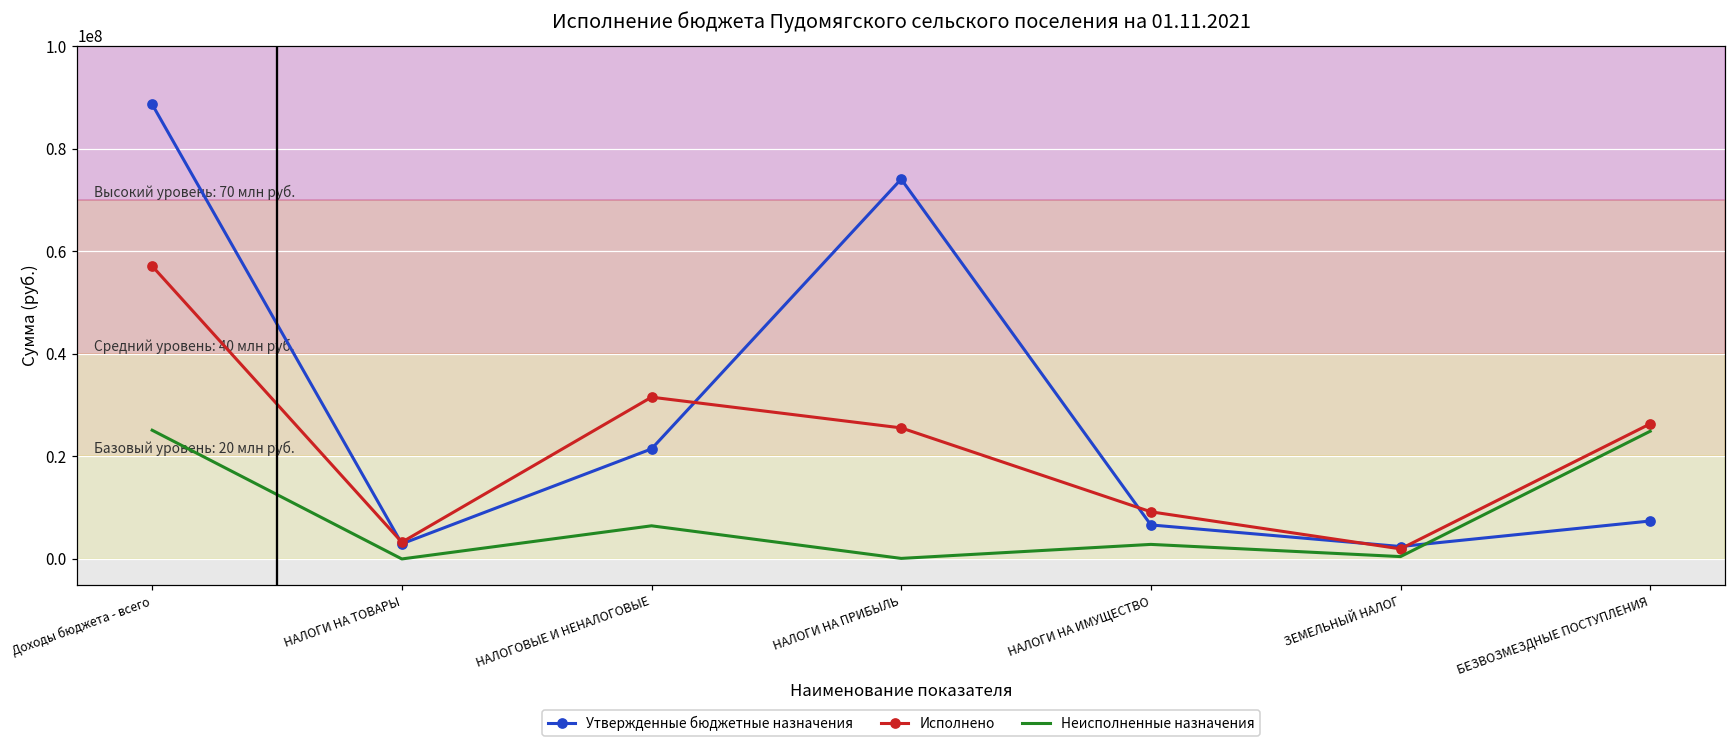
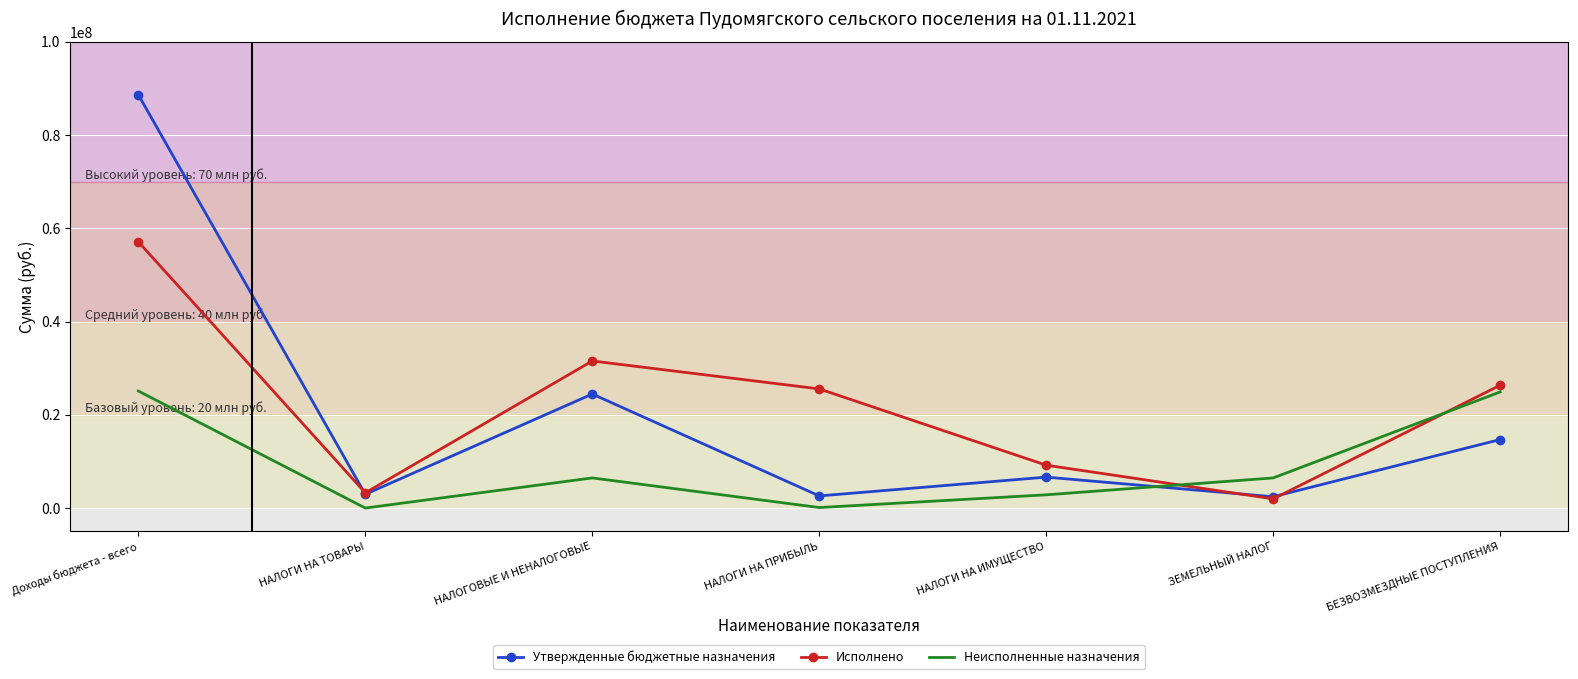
Утвержденные бюджетные назначения, НАЛОГОВЫЕ И НЕНАЛОГОВЫЕ: 21000000 -> 24000000
Утвержденные бюджетные назначения, НАЛОГИ НА ПРИБЫЛЬ: 74000000 -> 3000000
Неисполненные назначения, ЗЕМЕЛЬНЫЙ НАЛОГ: 0 -> 6000000
Утвержденные бюджетные назначения, БЕЗВОЗМЕЗДНЫЕ ПОСТУПЛЕНИЯ: 7000000 -> 15000000
